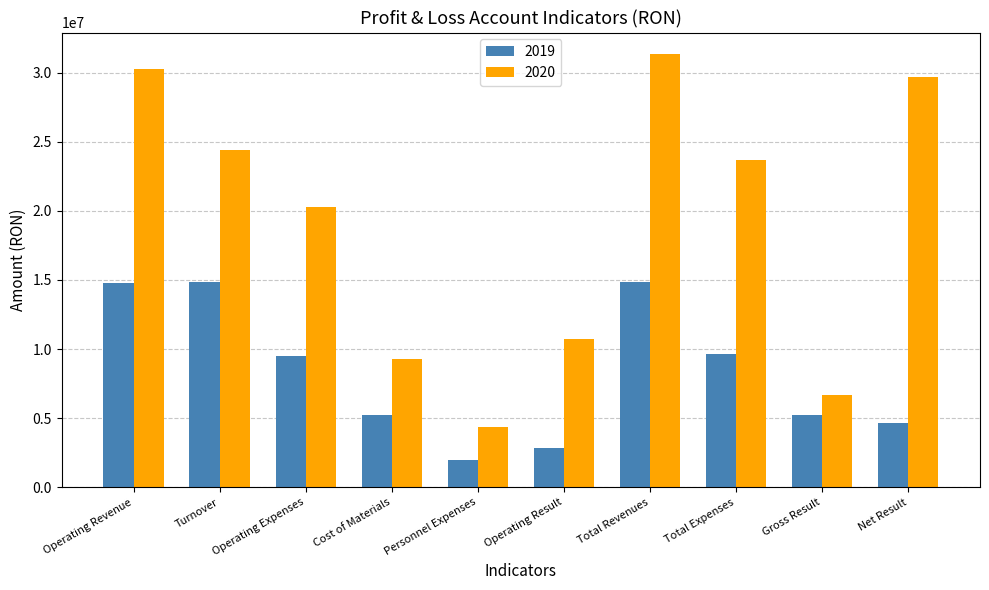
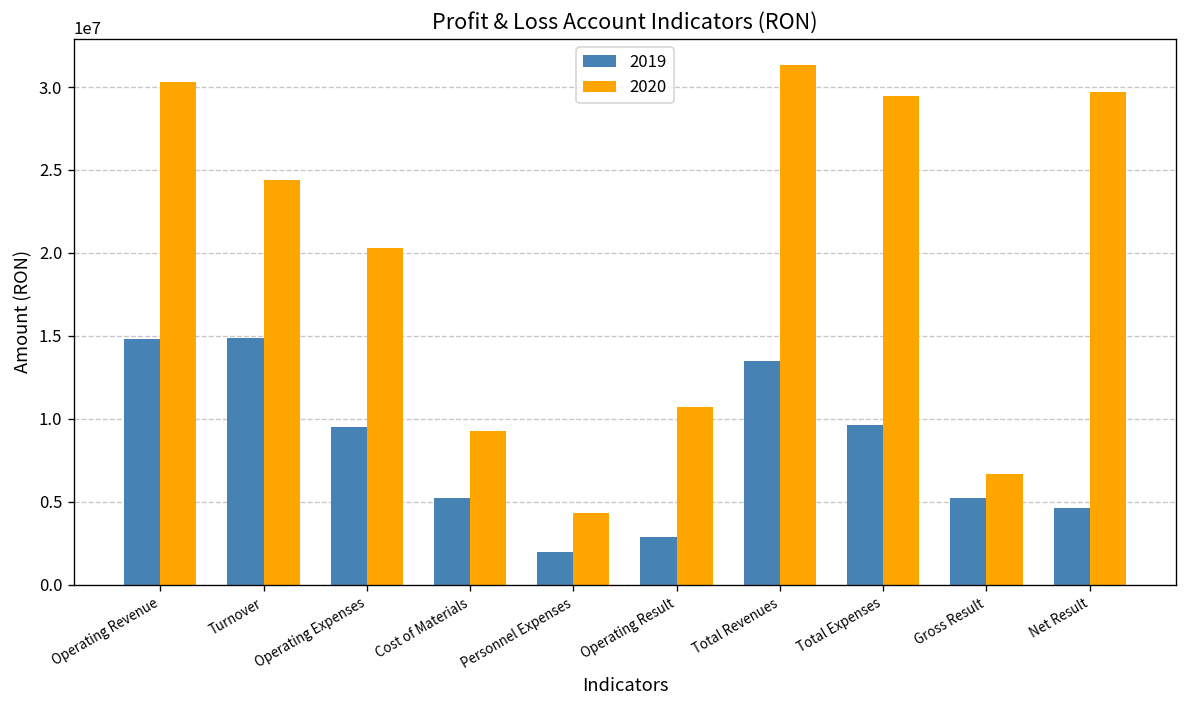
2019, Total Revenues: 14800000 -> 13500000
2020, Total Expenses: 23700000 -> 29500000
